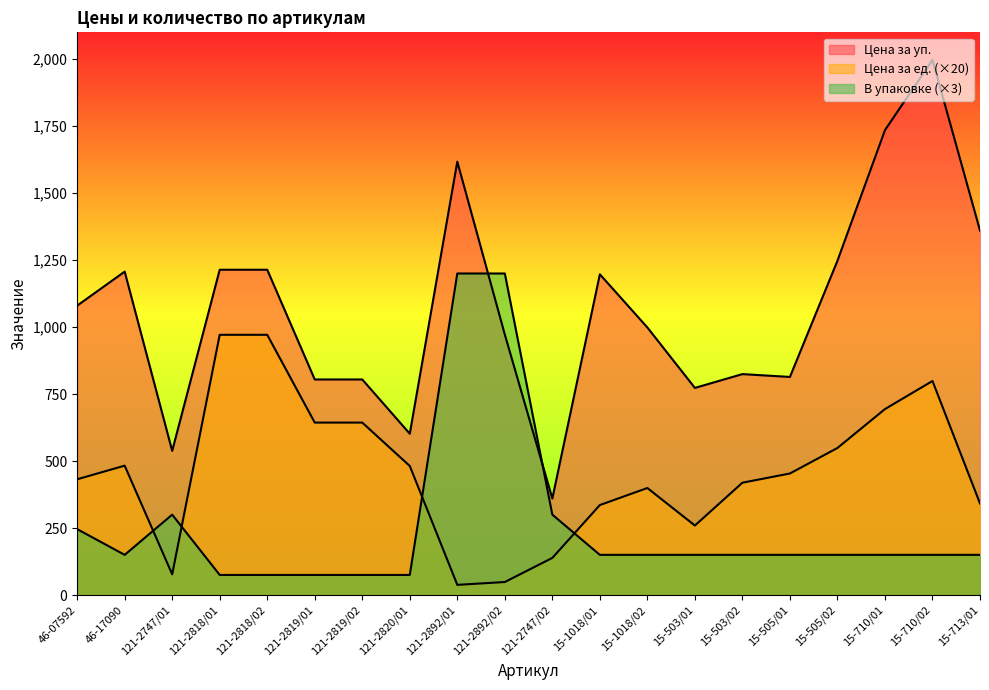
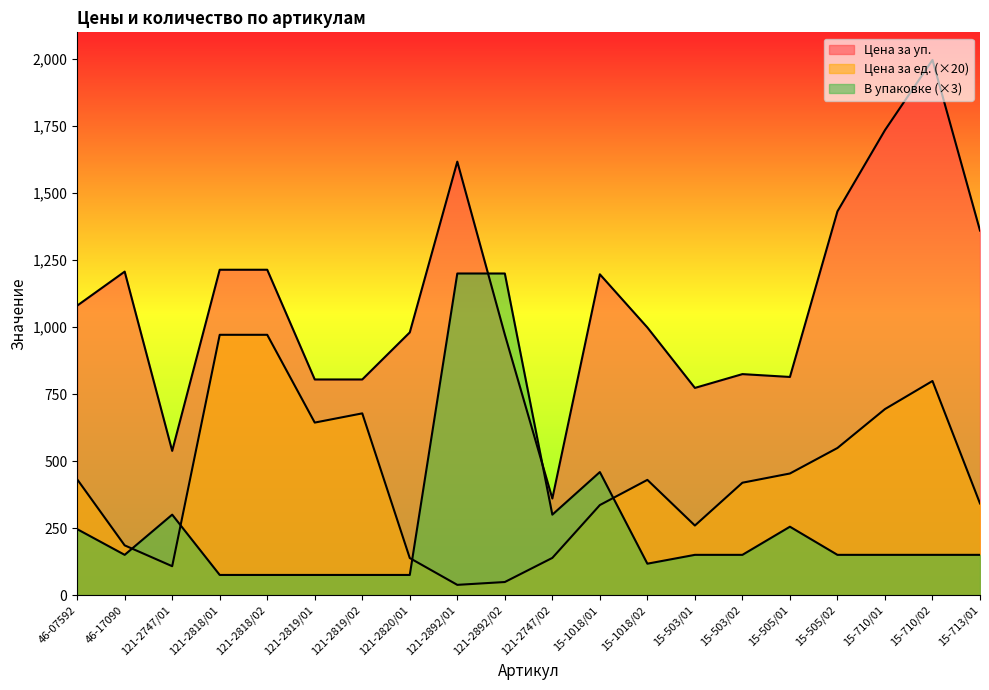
Цена за ед. (×20), 46-17090: 480 -> 190
Цена за ед. (×20), 121-2747/01: 80 -> 110
Цена за ед. (×20), 121-2819/02: 640 -> 680
Цена за уп., 121-2820/01: 600 -> 980
Цена за ед. (×20), 121-2820/01: 480 -> 140
В упаковке (×3), 15-1018/01: 150 -> 460
Цена за ед. (×20), 15-1018/02: 400 -> 430
В упаковке (×3), 15-1018/02: 150 -> 120
В упаковке (×3), 15-505/01: 150 -> 260
Цена за уп., 15-505/02: 1,250 -> 1,430
